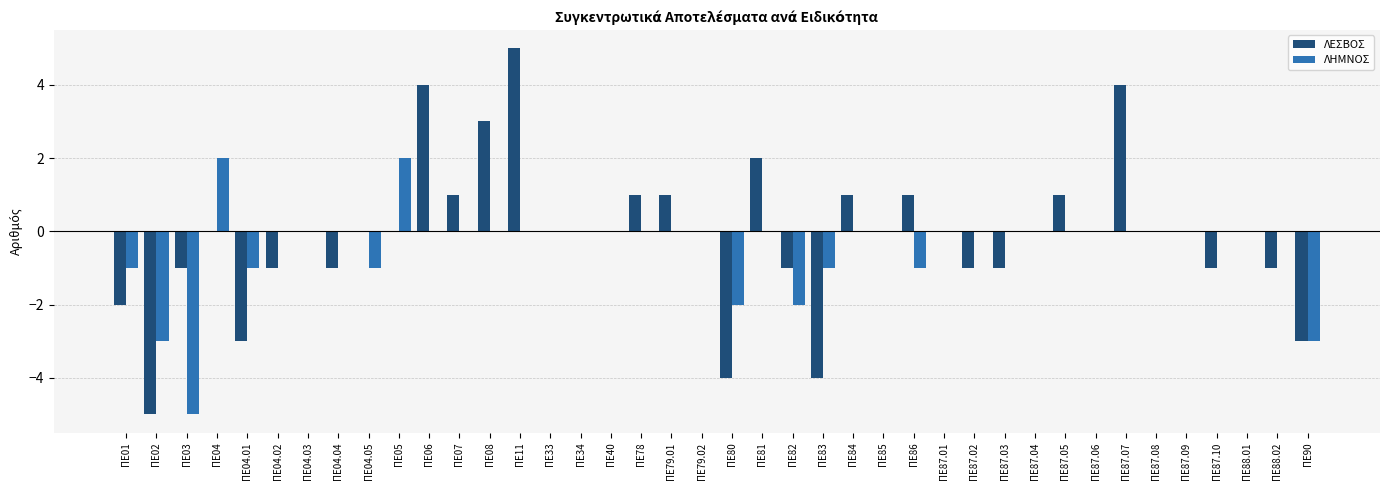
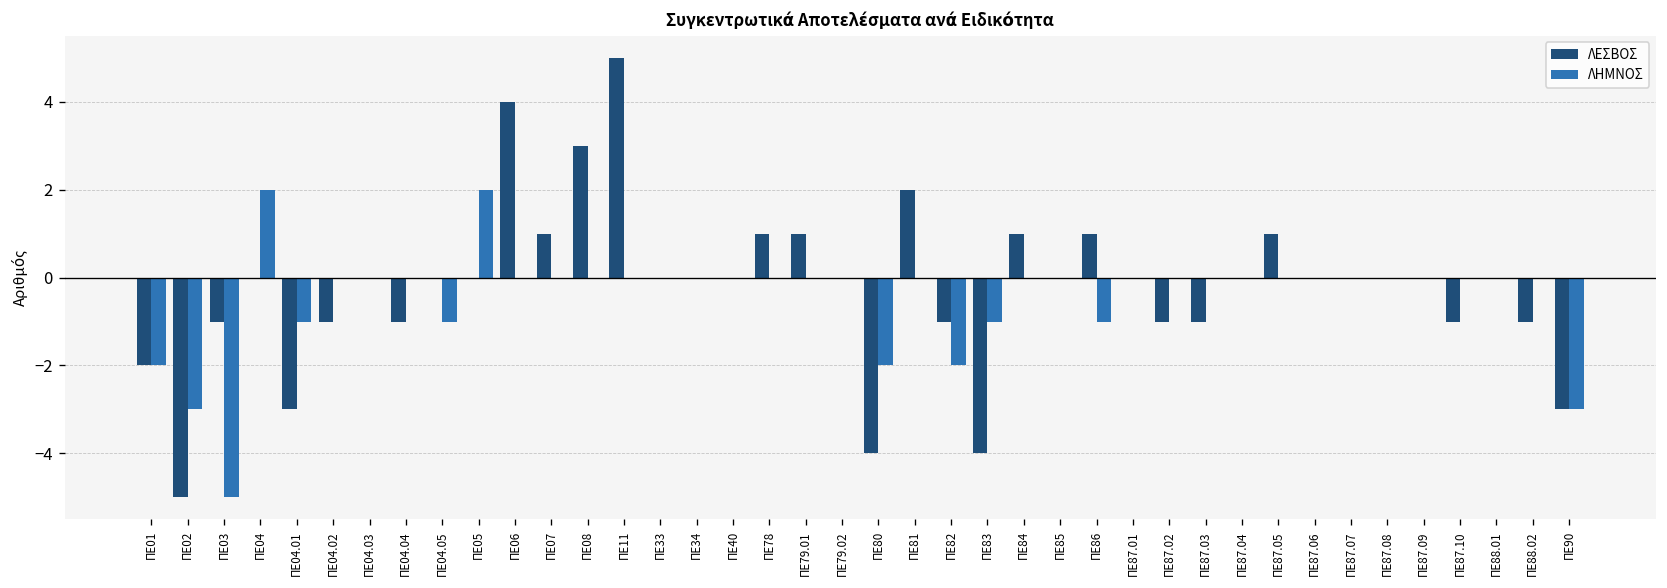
ΛΗΜΝΟΣ, ΠΕ01: -1 -> -2
ΛΕΣΒΟΣ, ΠΕ87.07: 4 -> 0
